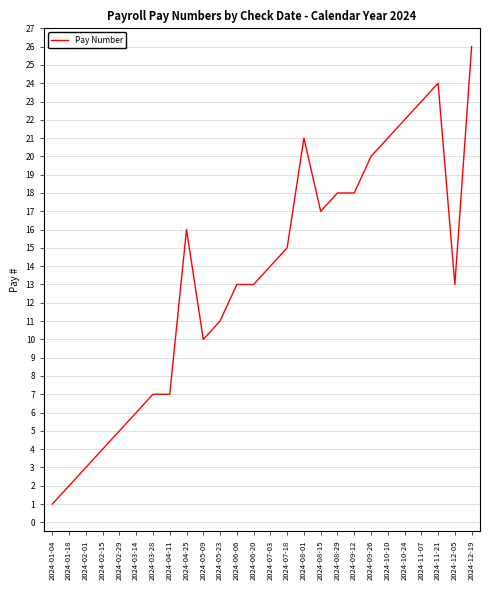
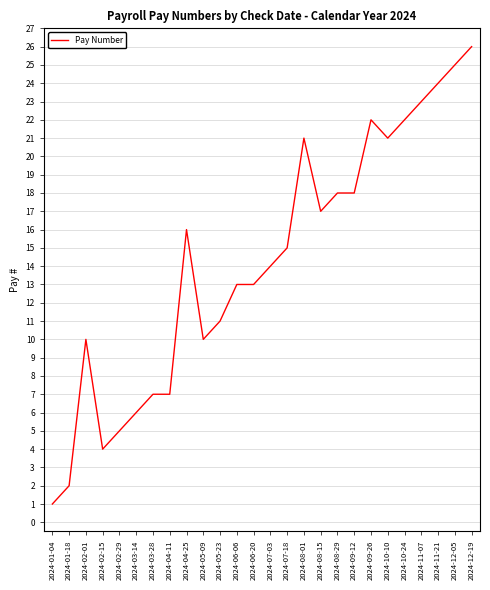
2024-02-01: 3 -> 10
2024-09-26: 20 -> 22
2024-12-05: 13 -> 25
